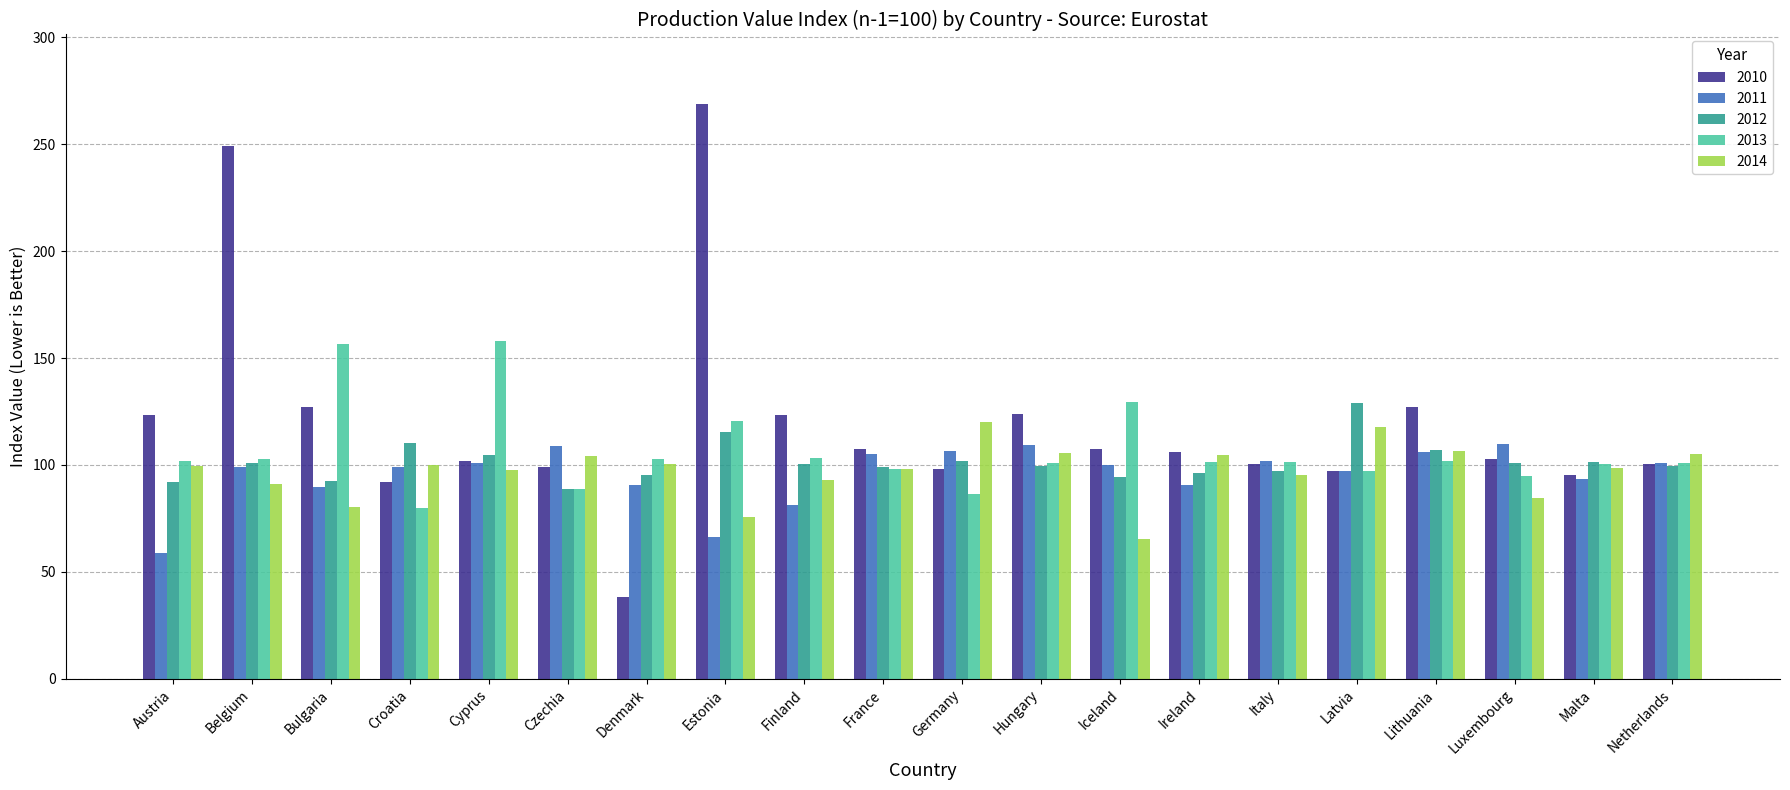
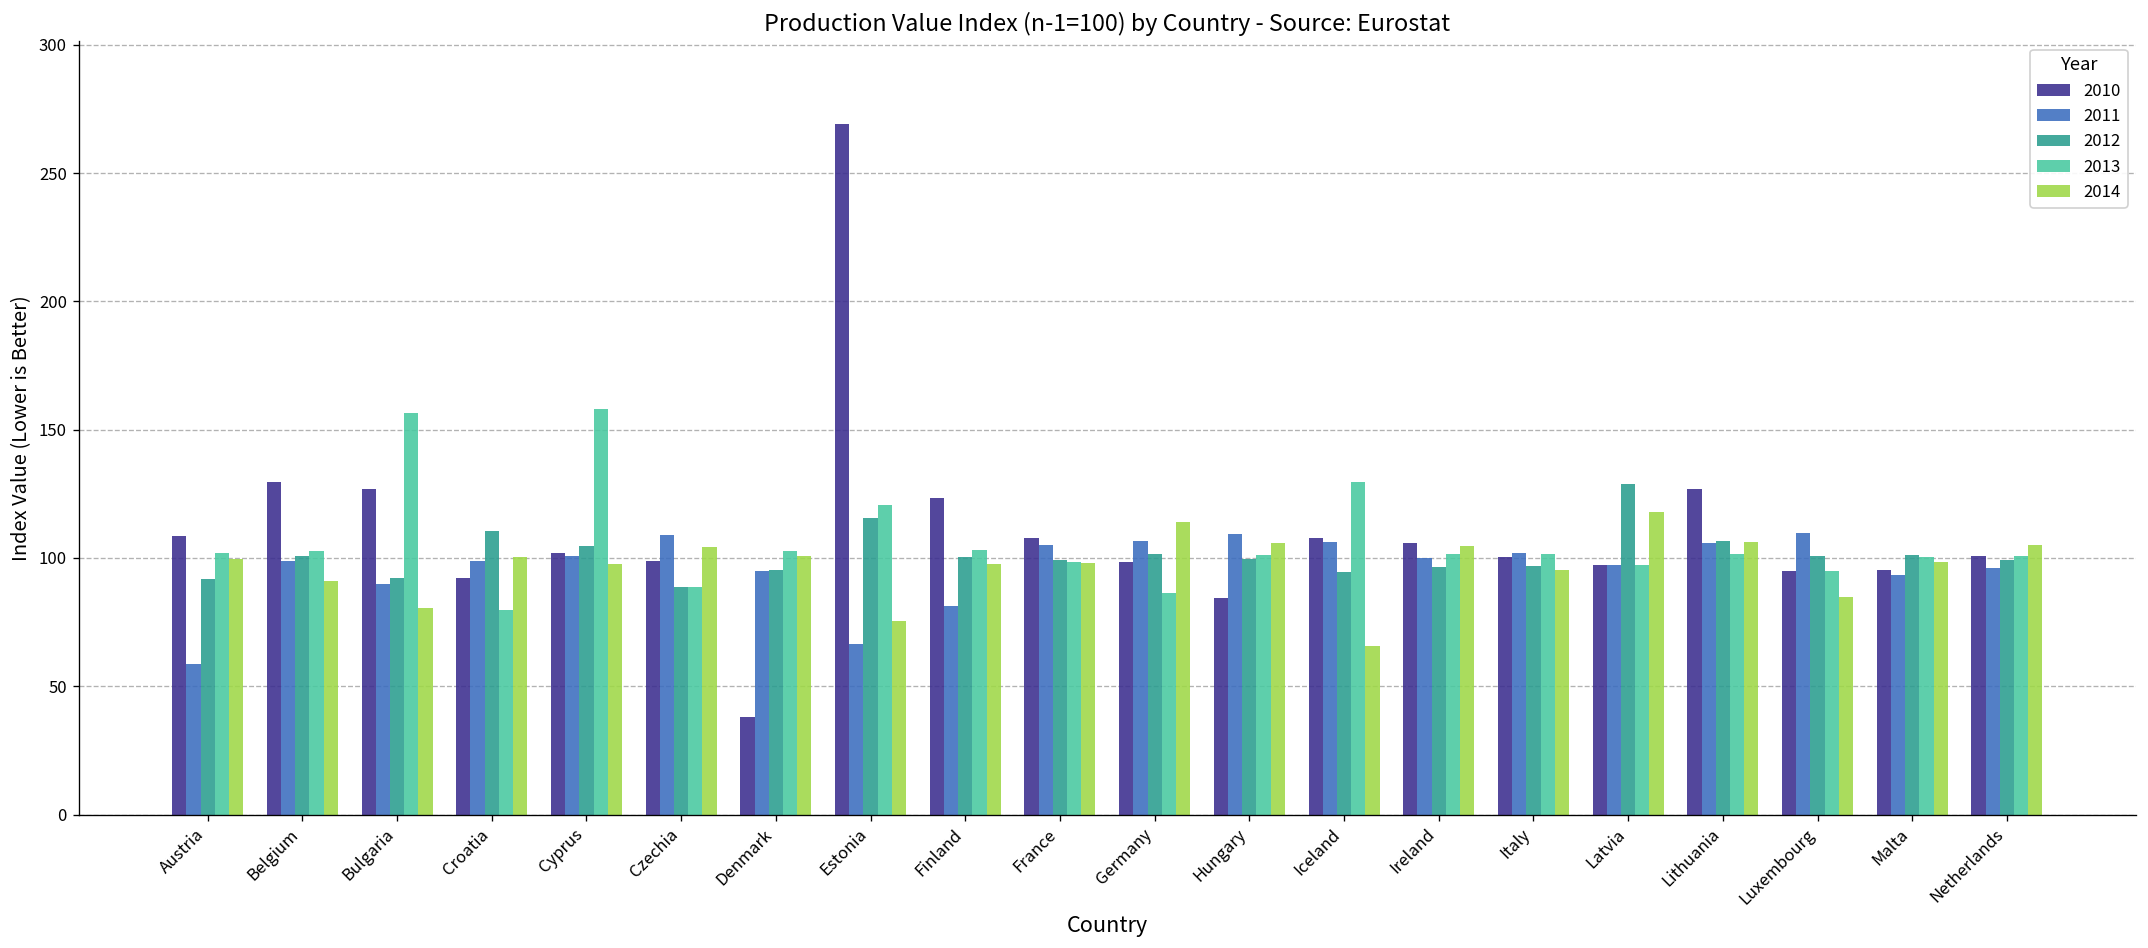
2010, Austria: 124 -> 109
2010, Belgium: 249 -> 130
2011, Denmark: 91 -> 95
2014, Finland: 93 -> 98
2014, Germany: 120 -> 114
2010, Hungary: 124 -> 84
2011, Iceland: 100 -> 106
2011, Ireland: 91 -> 100
2010, Luxembourg: 103 -> 95
2011, Netherlands: 101 -> 96
